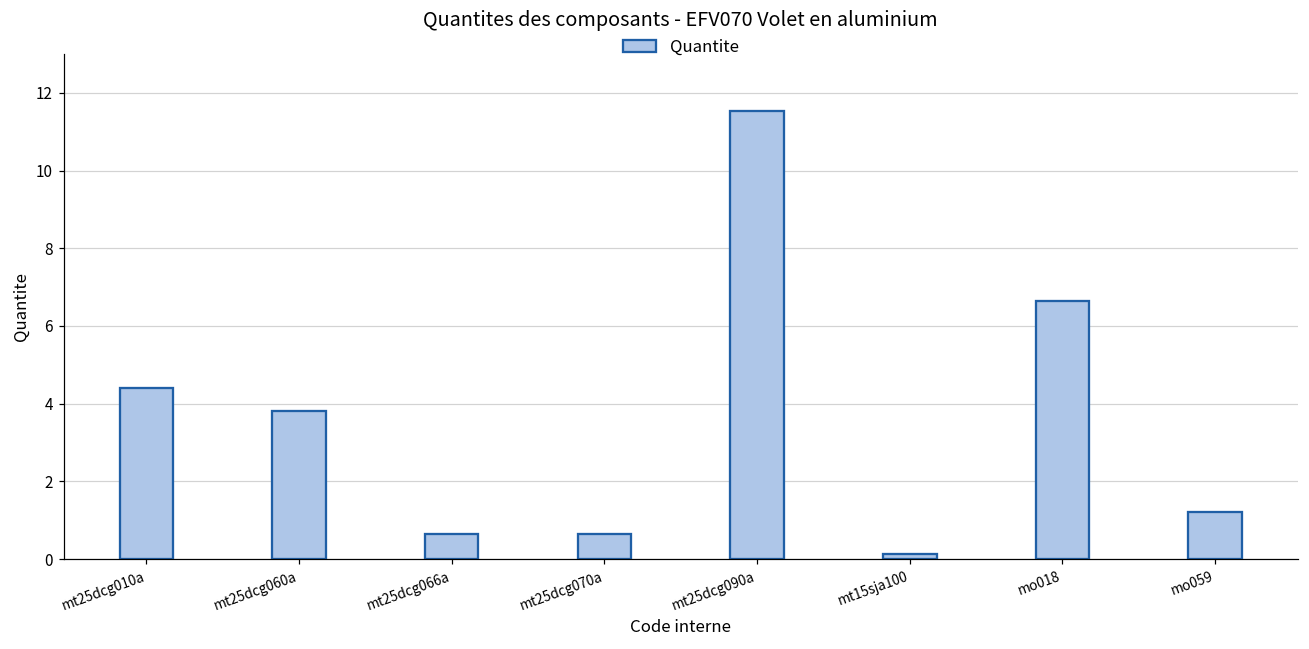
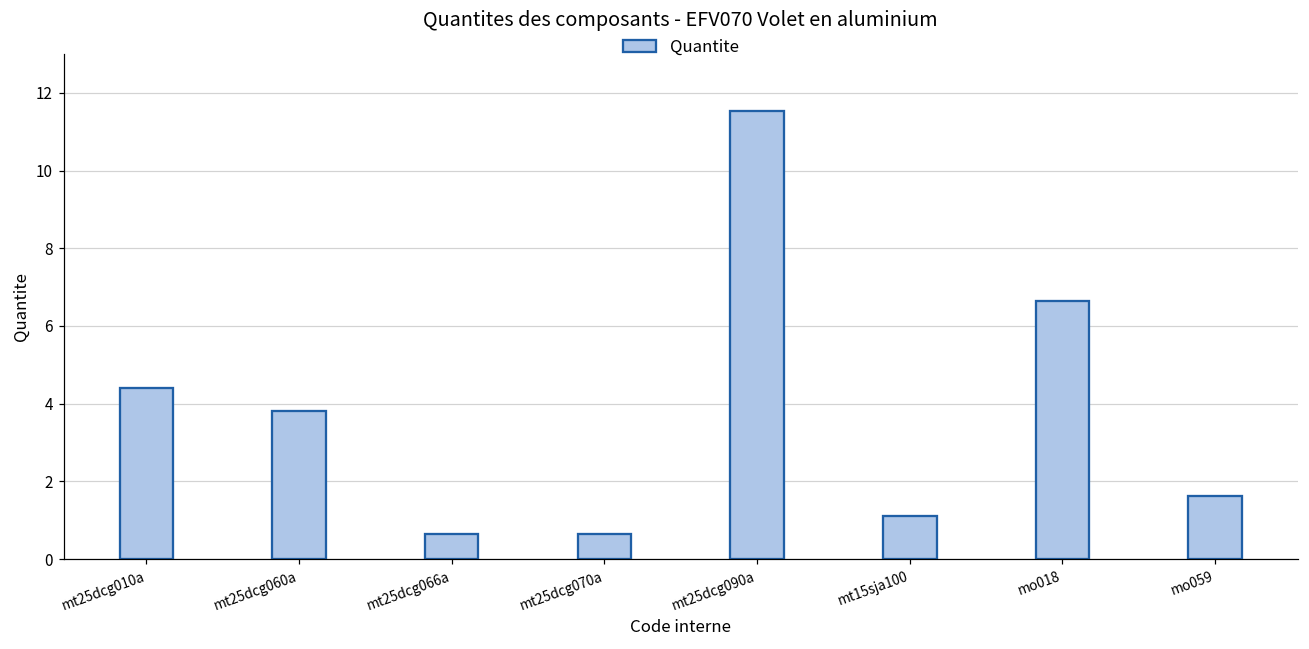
mt15sja100: 0.1 -> 1.1
mo059: 1.2 -> 1.6
